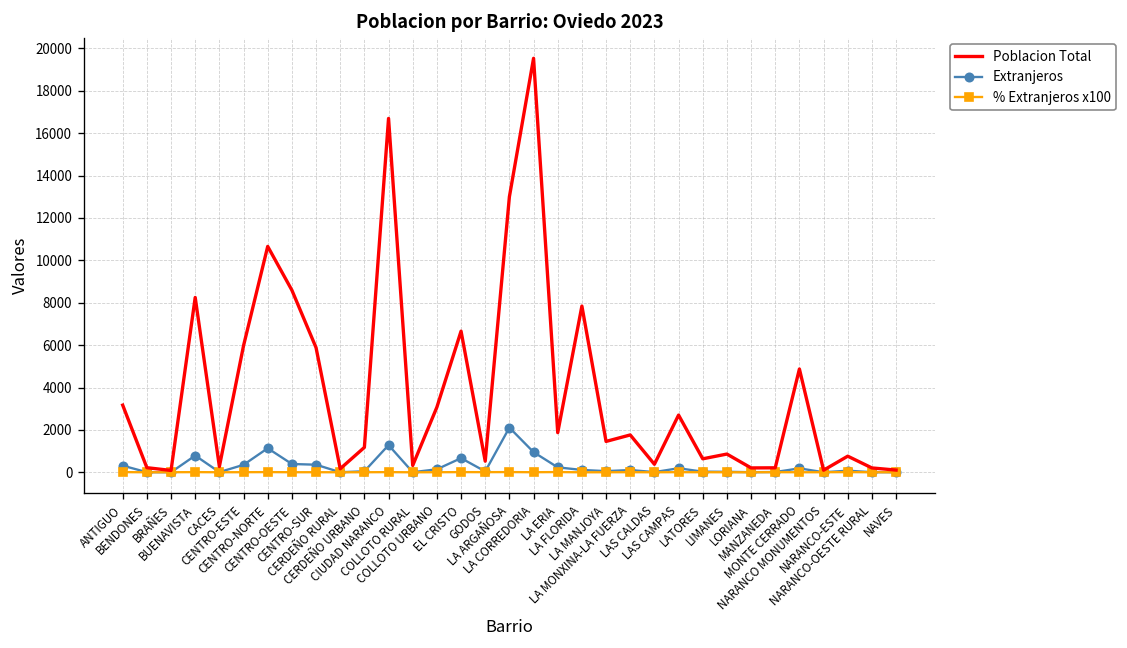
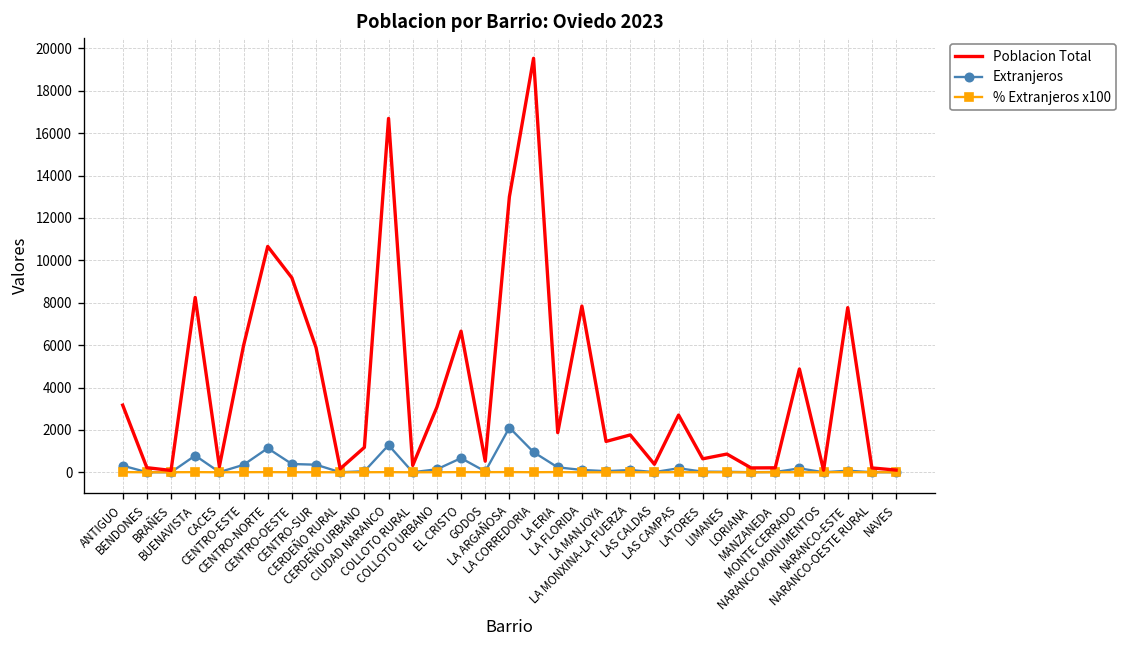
Poblacion Total, CENTRO-OESTE: 8600 -> 9200
Poblacion Total, NARANCO-ESTE: 800 -> 7800
